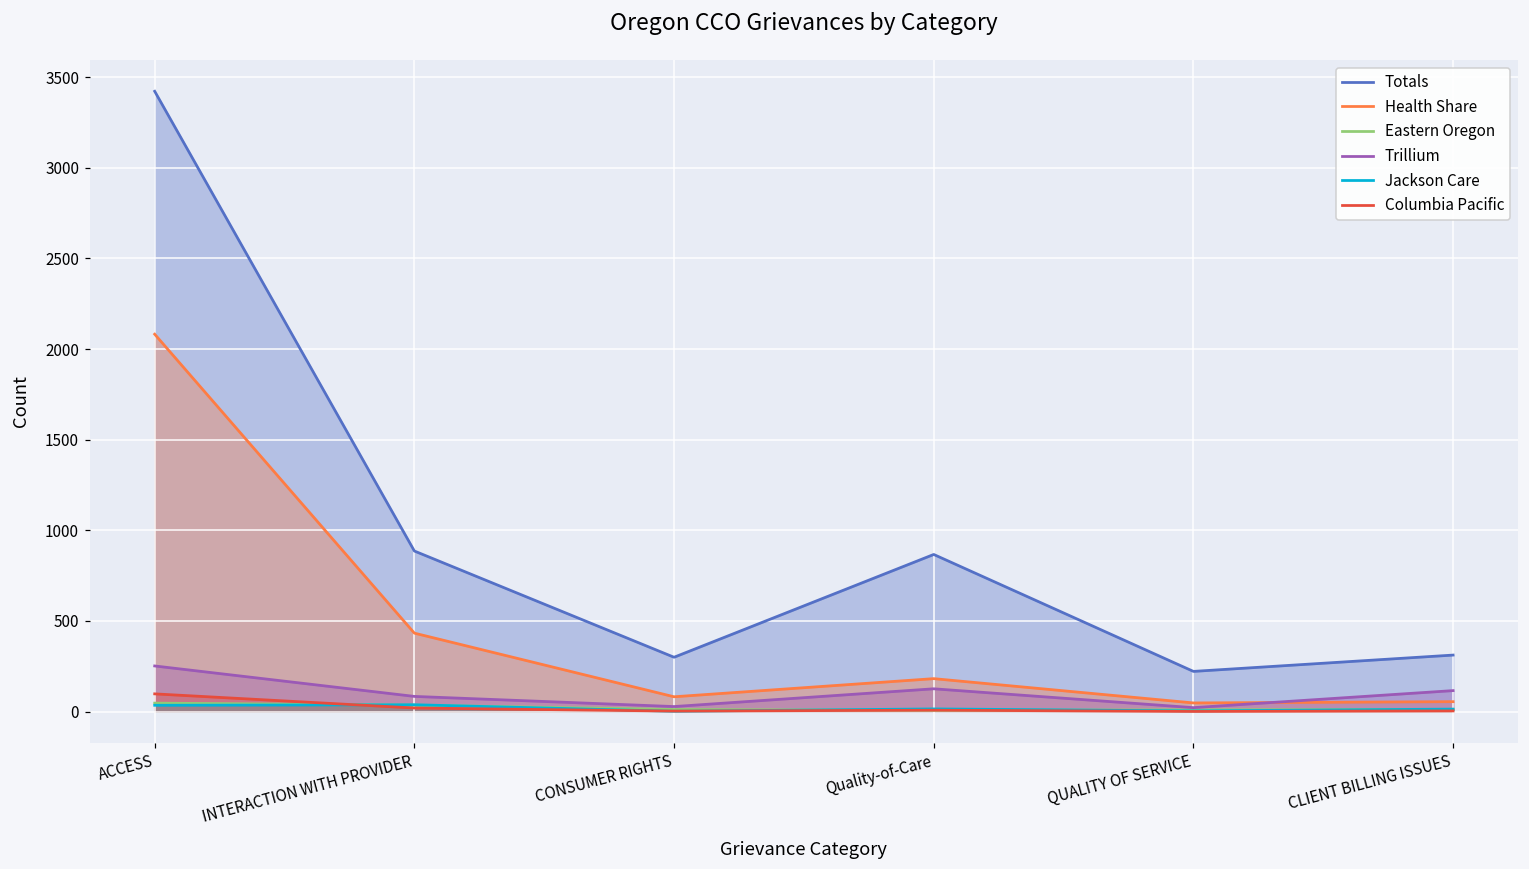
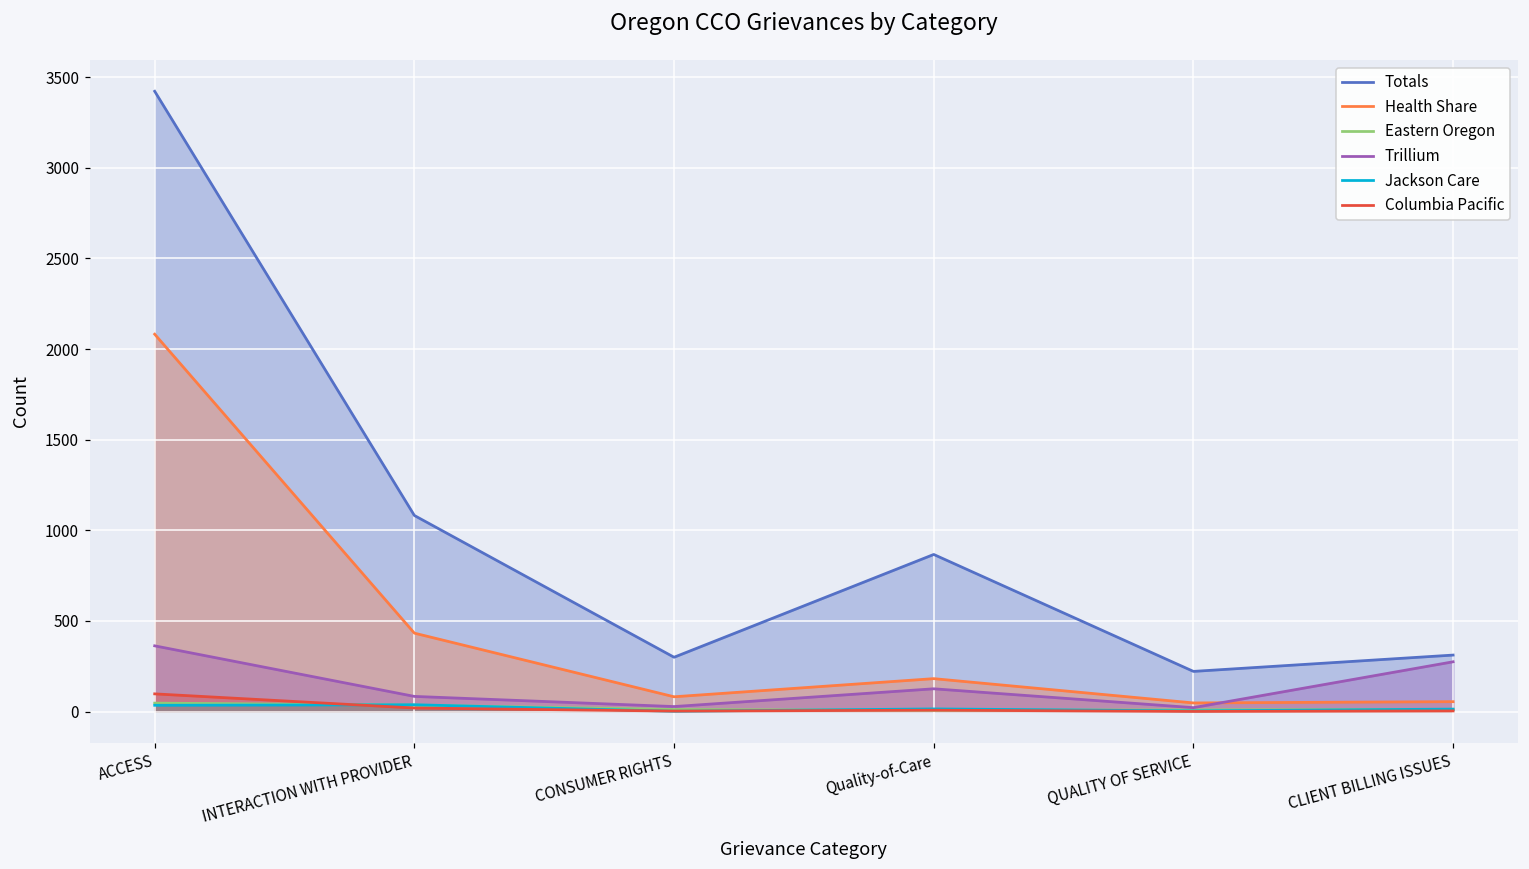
Trillium, ACCESS: 250 -> 360
Totals, INTERACTION WITH PROVIDER: 890 -> 1080
Trillium, CLIENT BILLING ISSUES: 120 -> 280
